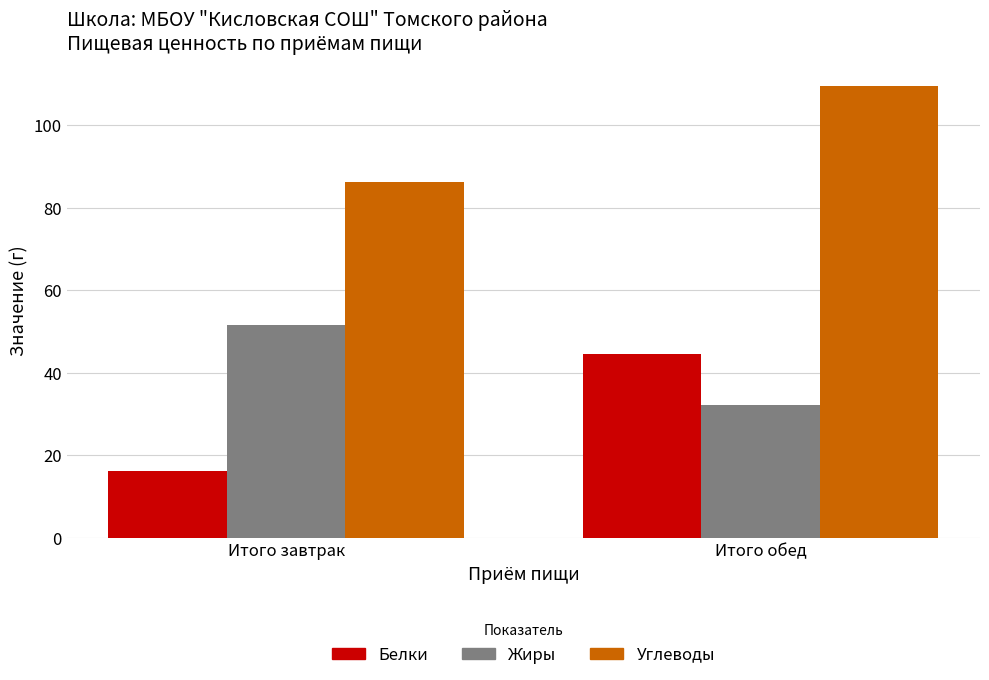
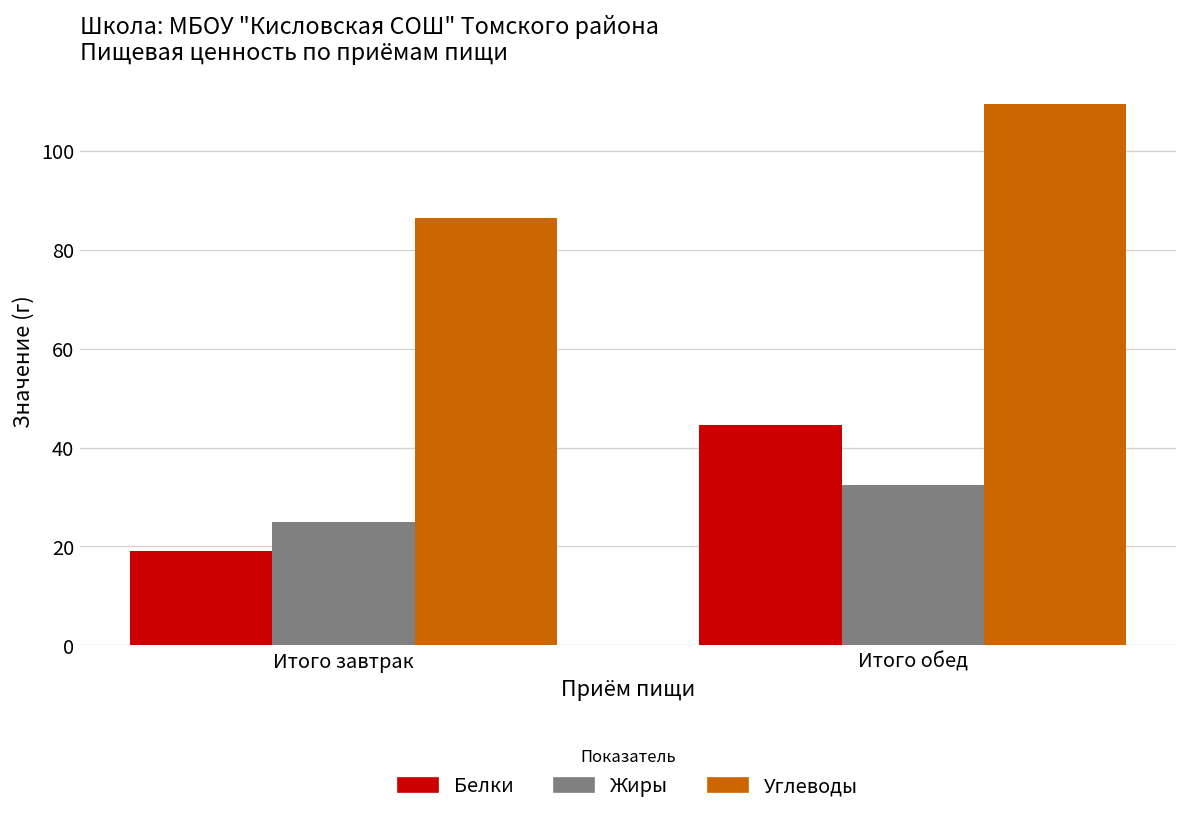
Белки, Итого завтрак: 16 -> 19
Жиры, Итого завтрак: 52 -> 25
